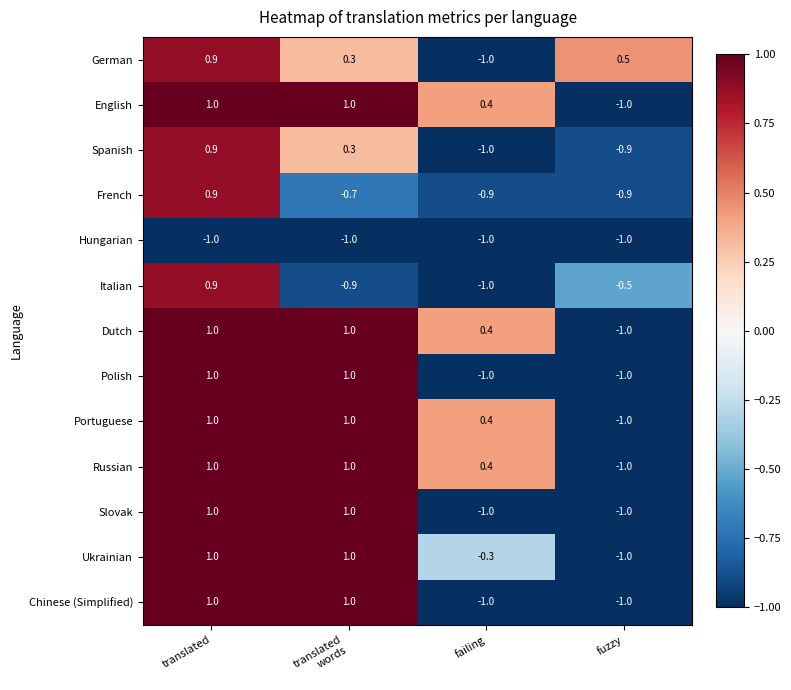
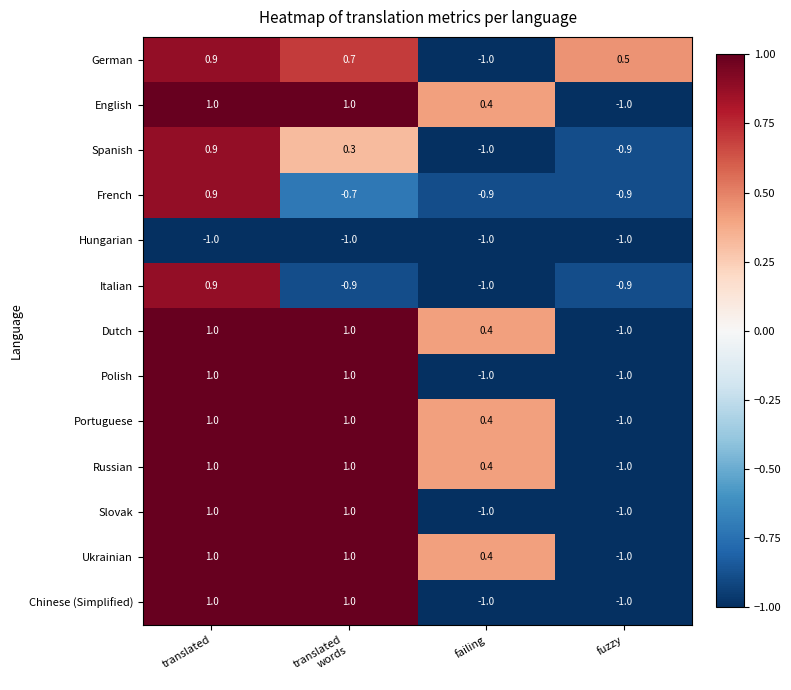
German, translated words: 0.3 -> 0.7
Italian, fuzzy: -0.5 -> -0.9
Ukrainian, failing: -0.3 -> 0.4
